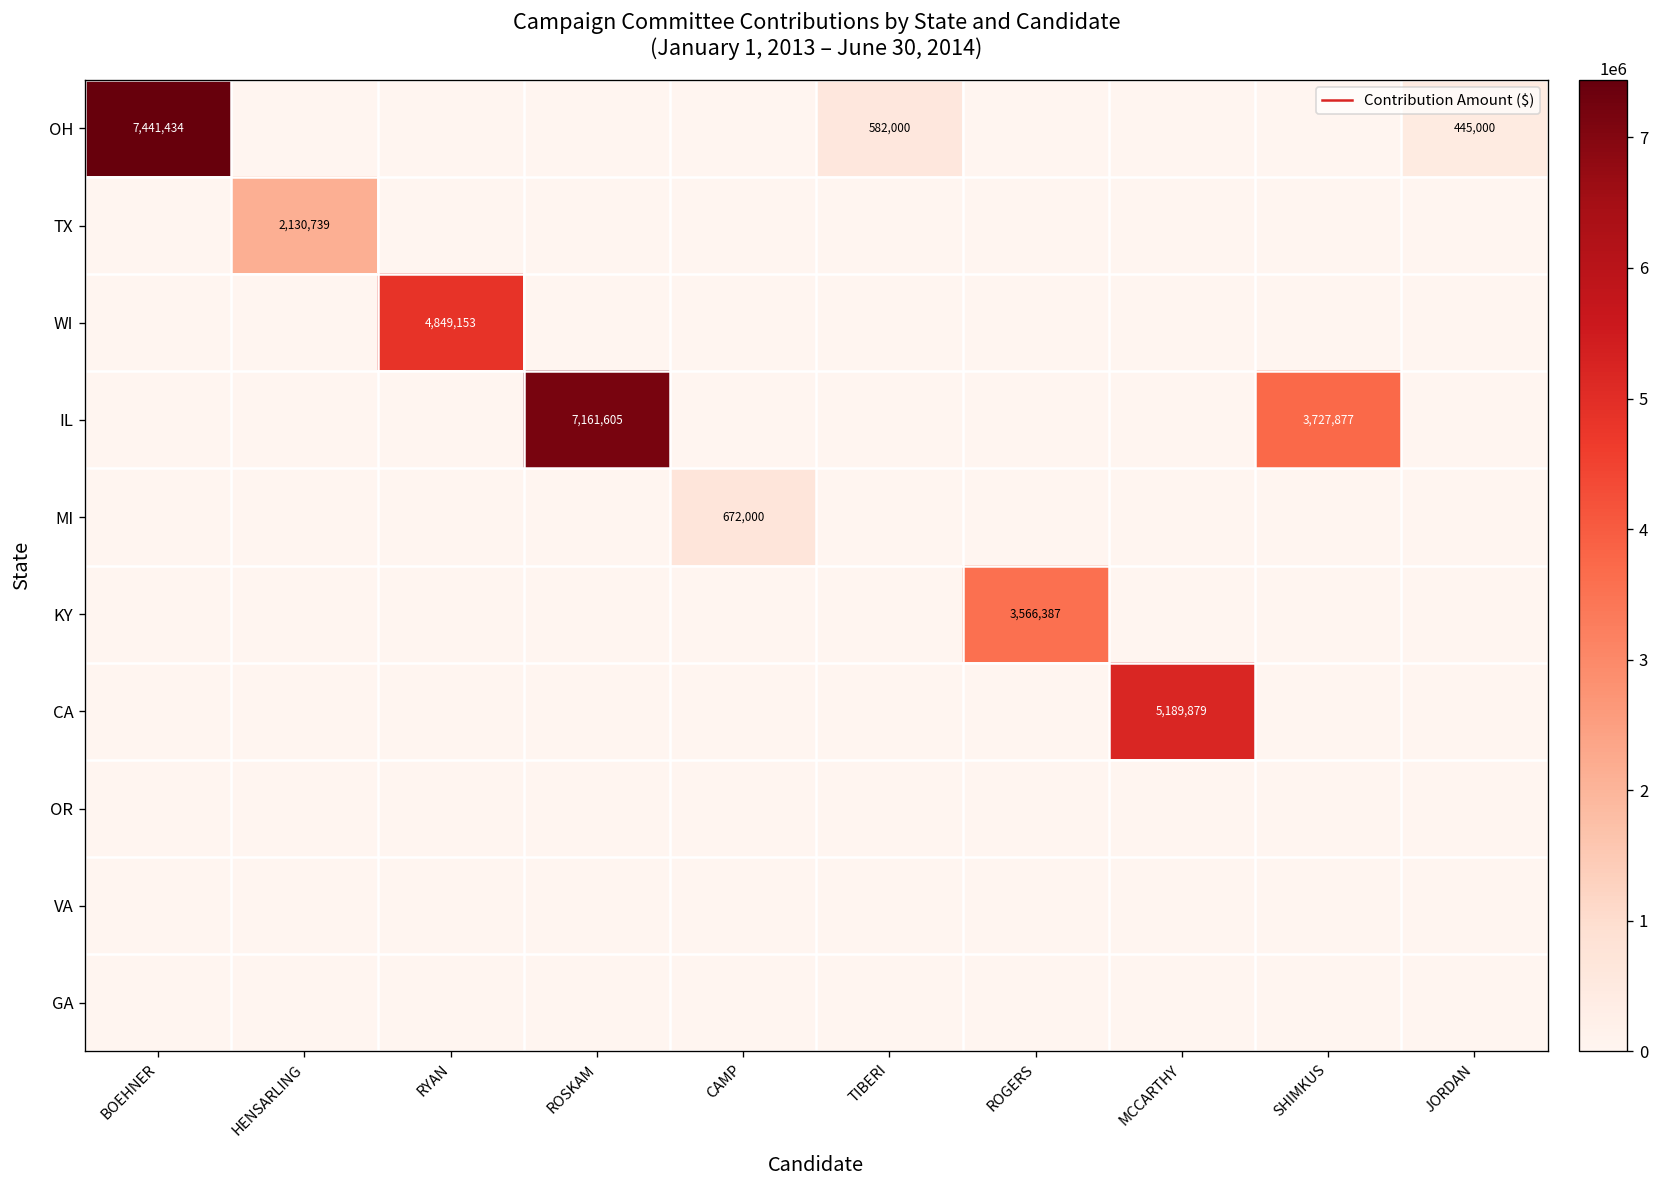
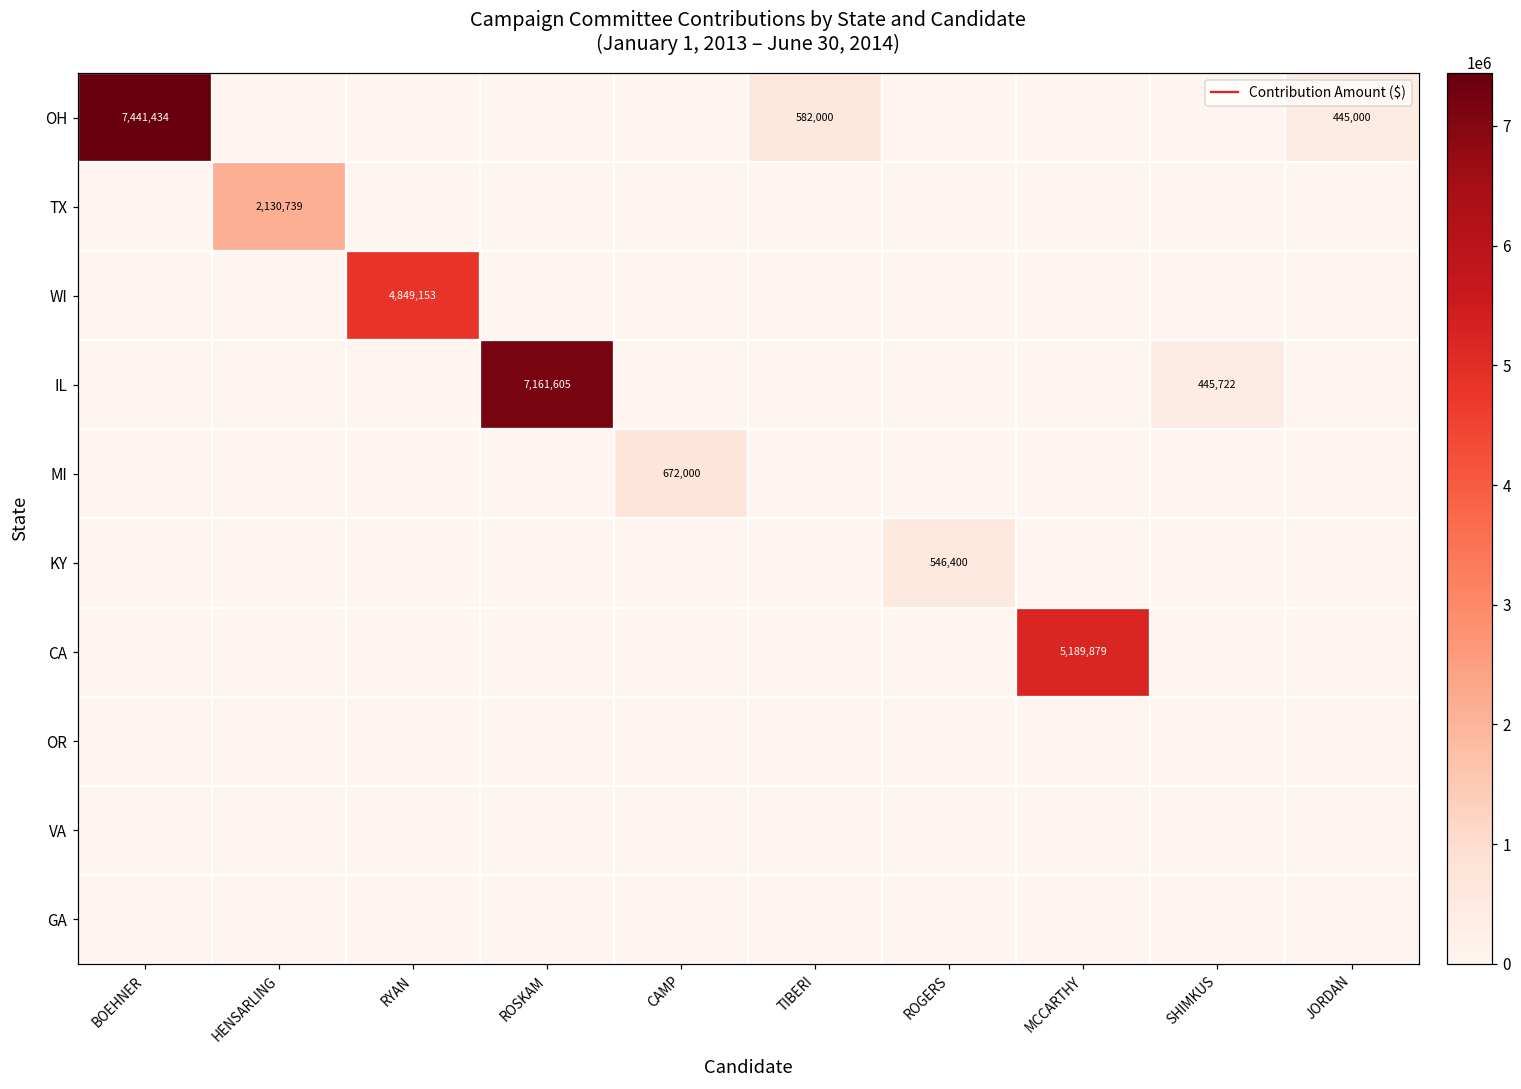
IL, SHIMKUS: 3,727,877 -> 445,722
KY, ROGERS: 3,566,387 -> 546,400
